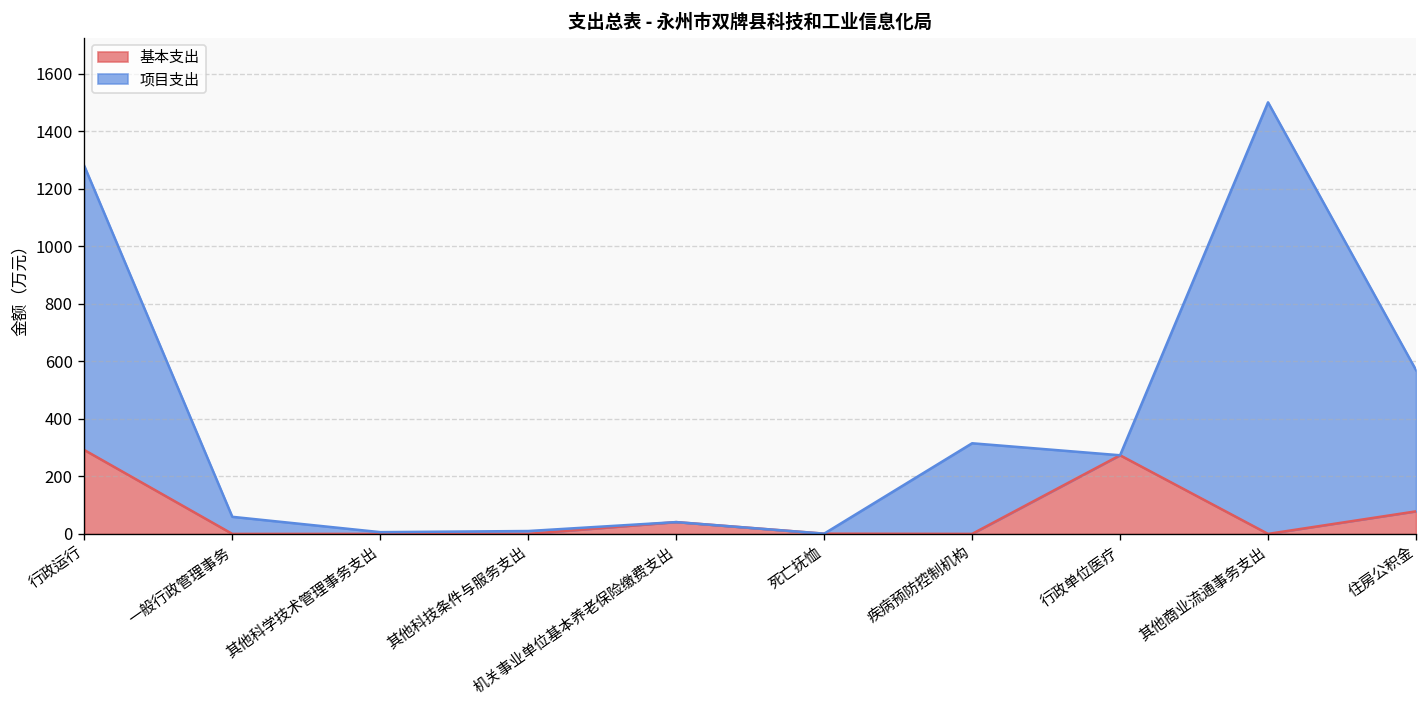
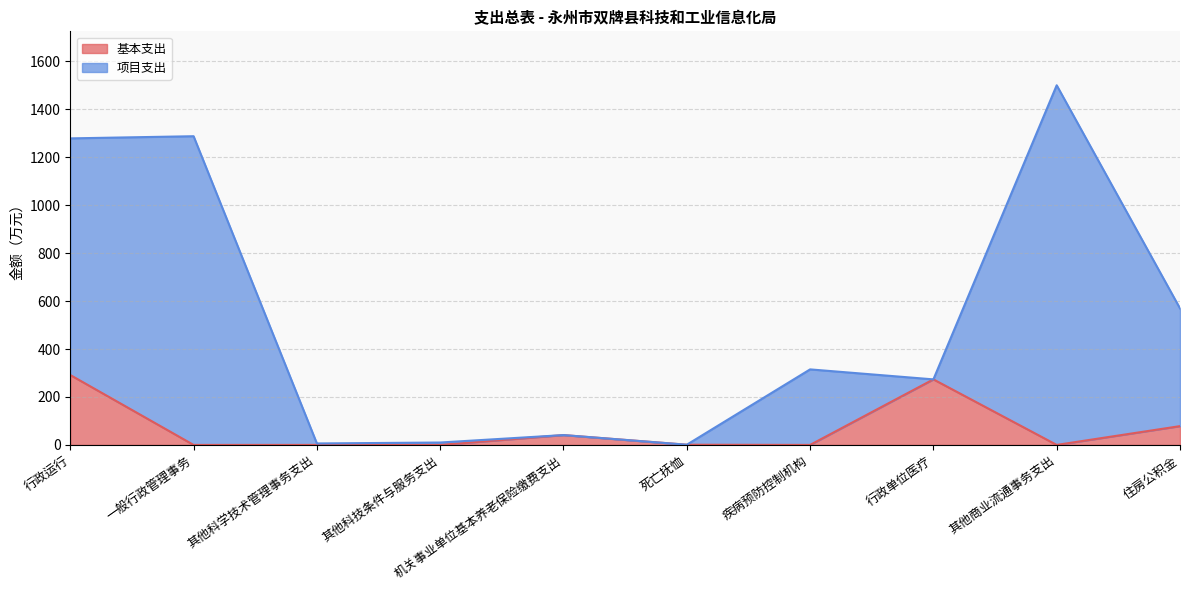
项目支出, 一般行政管理事务: 60 -> 1290
